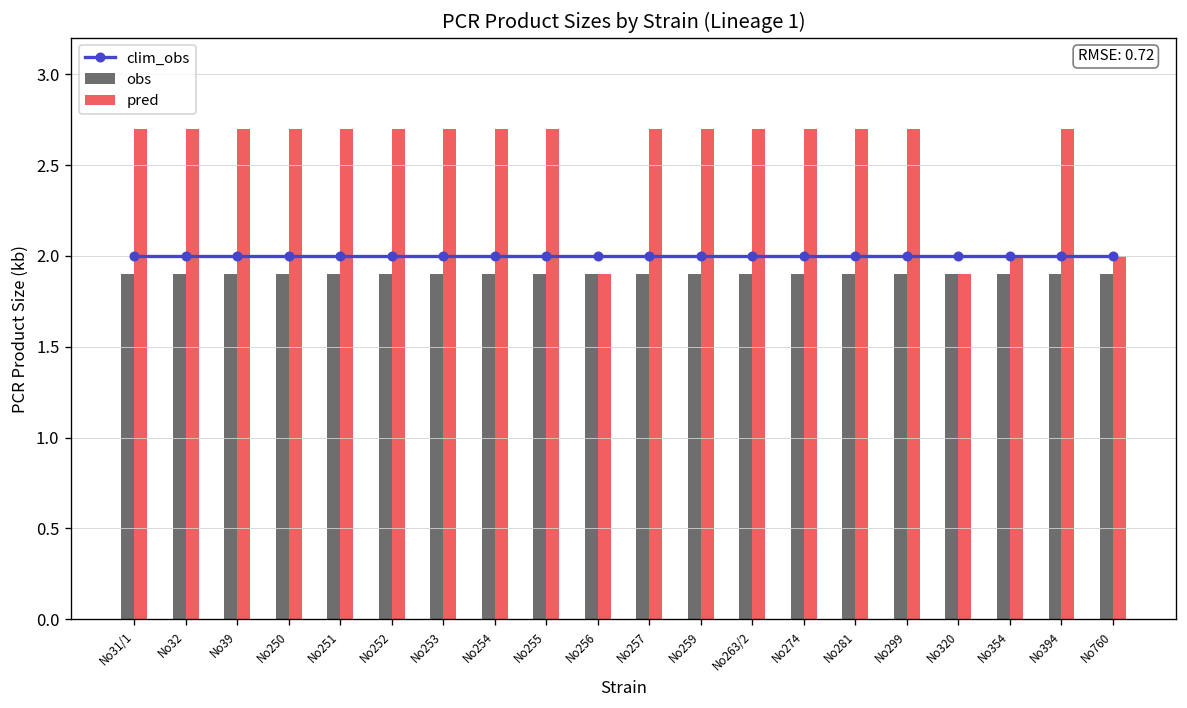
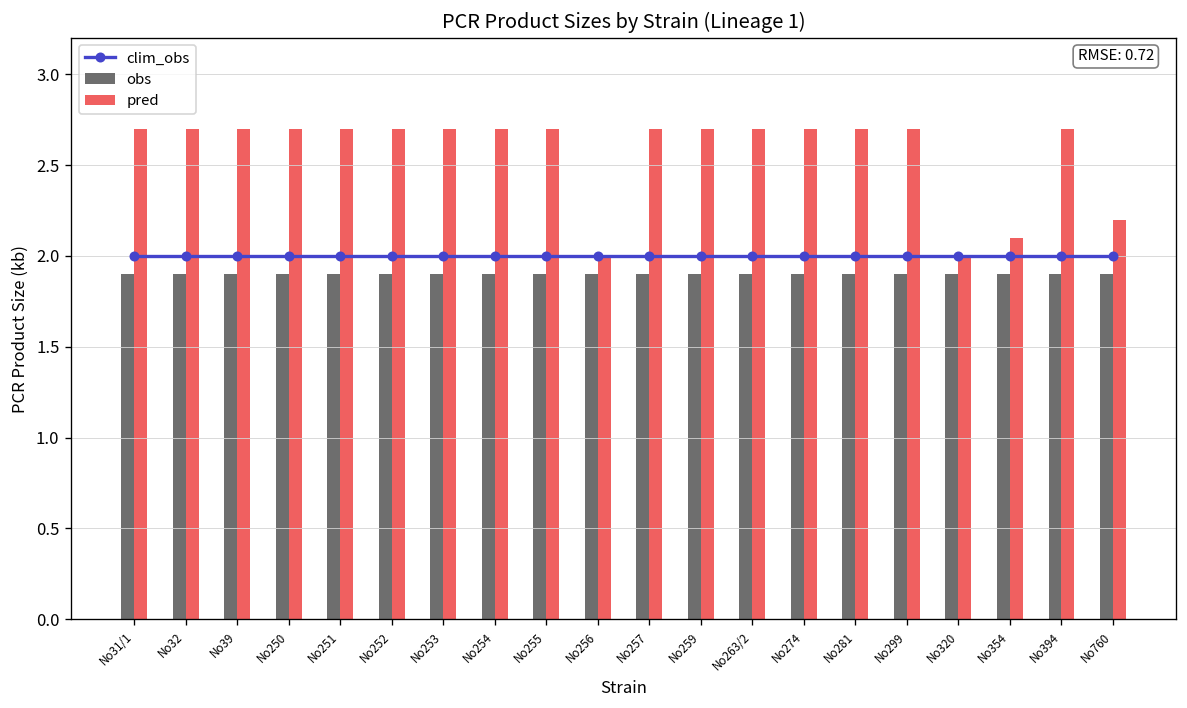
pred, No256: 1.9 -> 2.0
pred, No320: 1.9 -> 2.0
pred, No354: 2.0 -> 2.1
pred, No760: 2.0 -> 2.2
